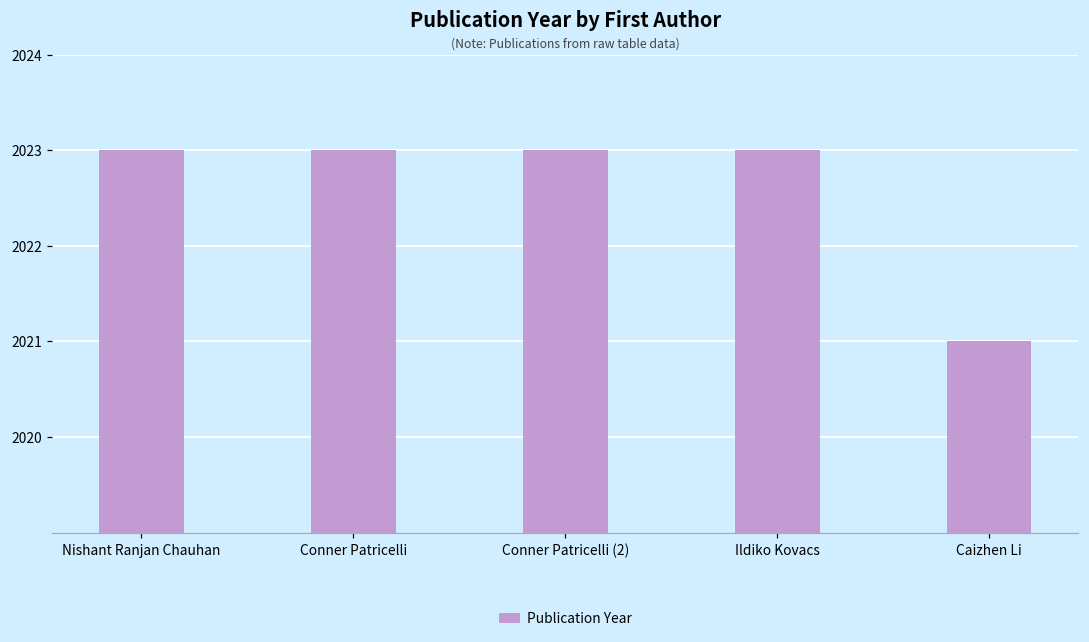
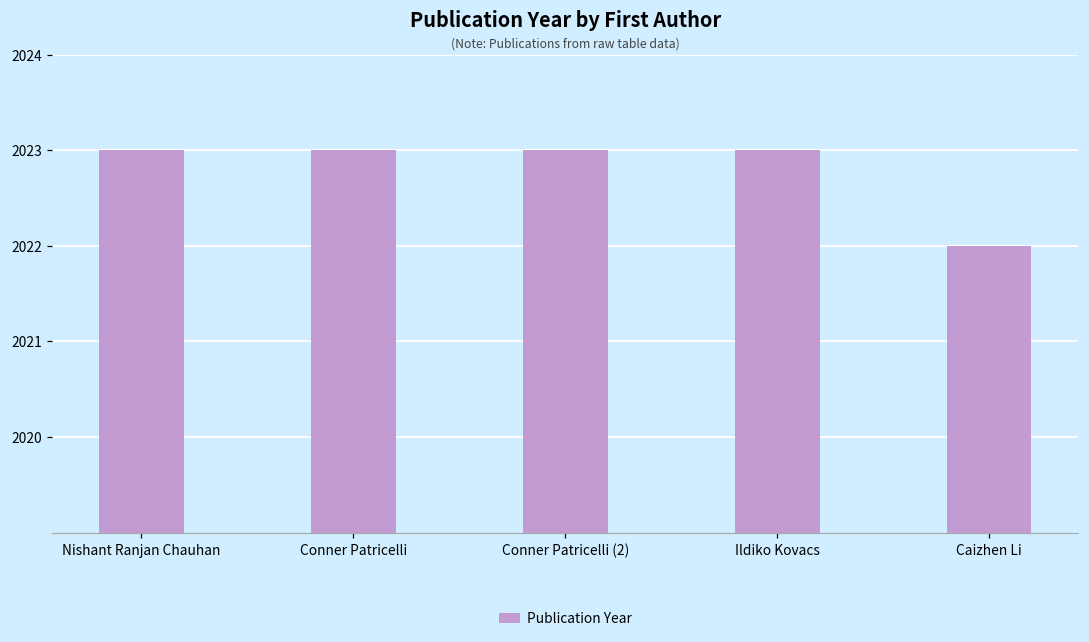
Caizhen Li: 2021 -> 2022
